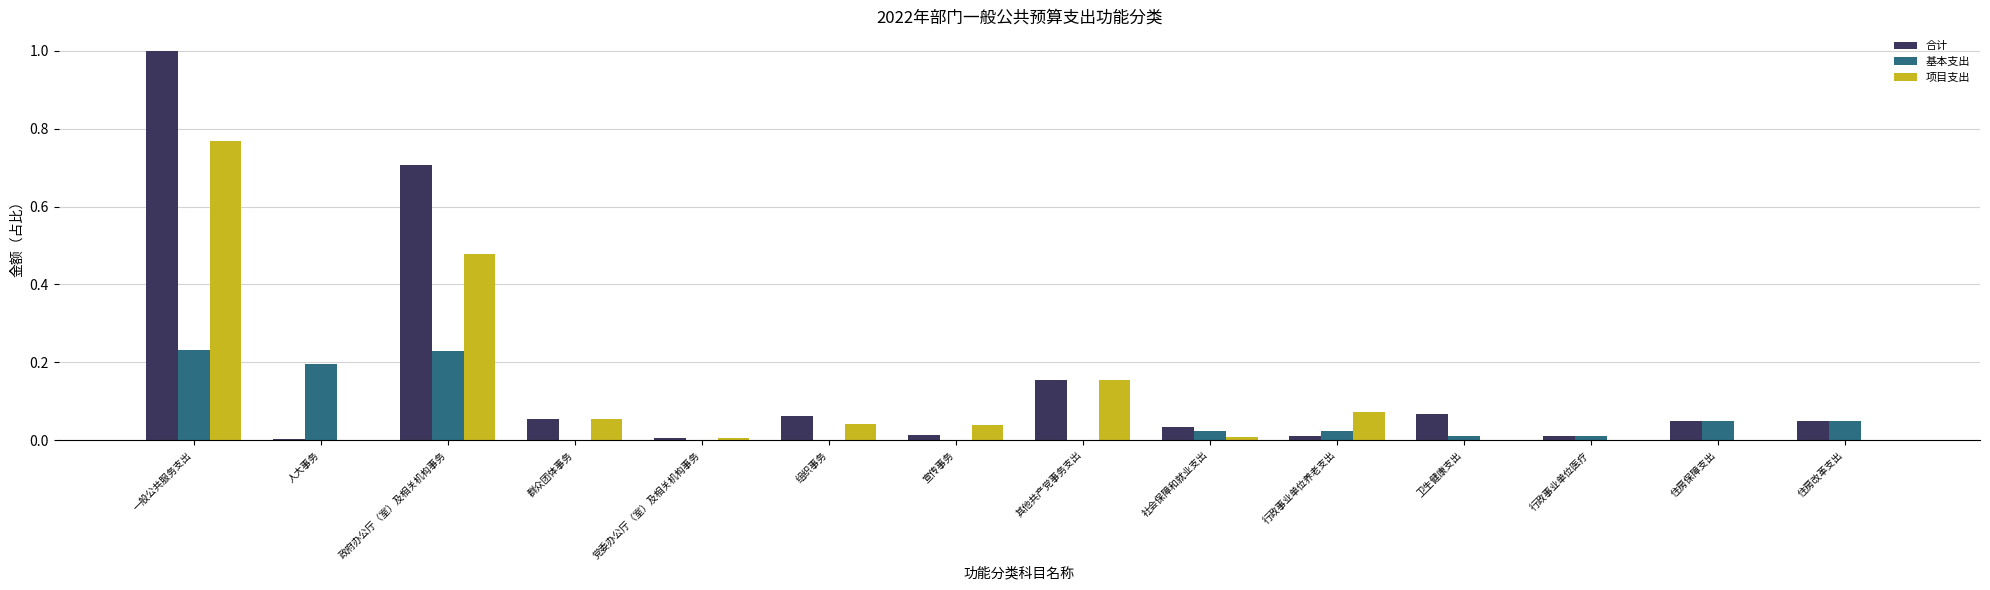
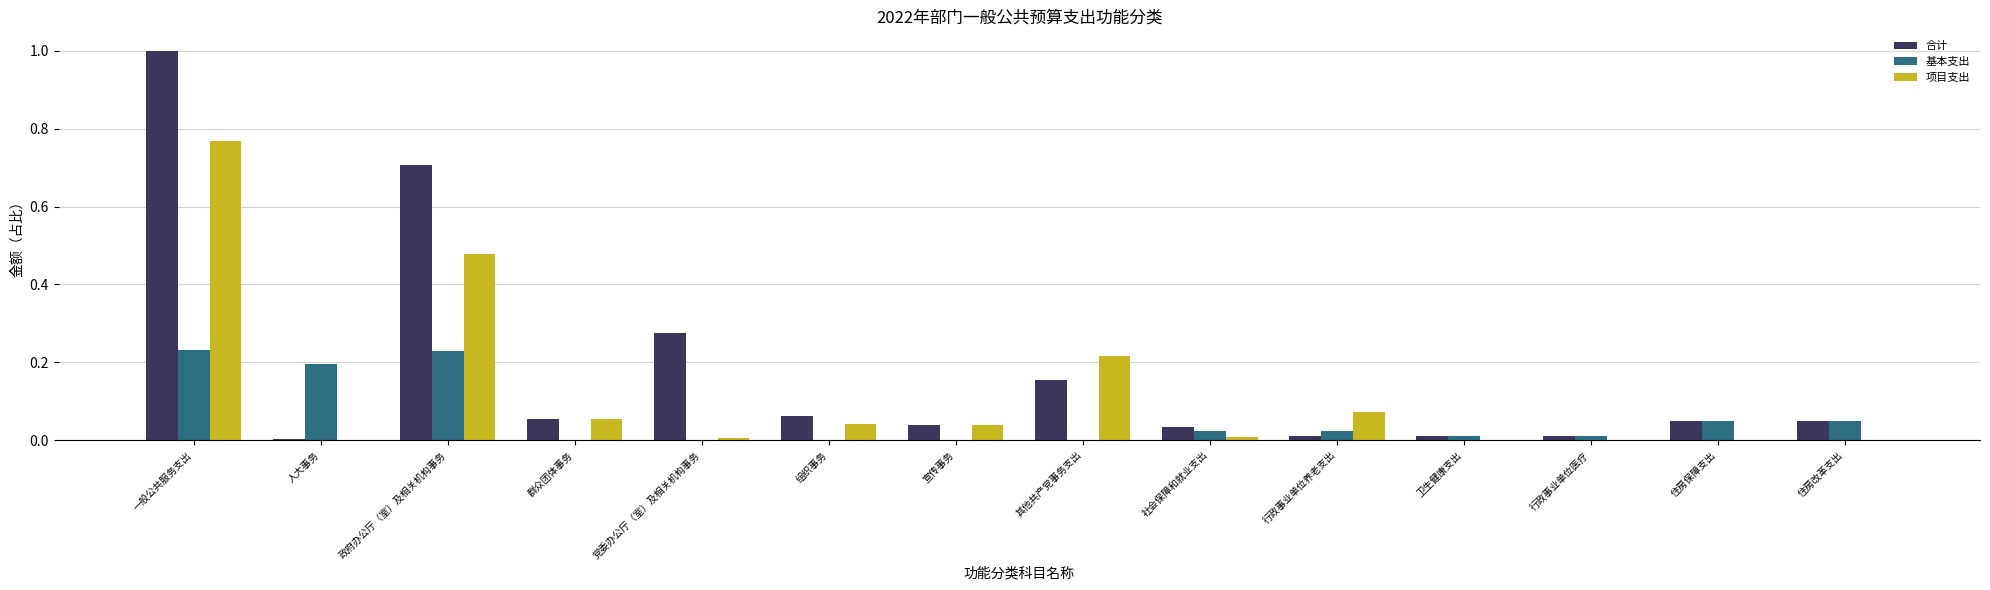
合计, 党委办公厅（室）及相关机构事务: 0.00 -> 0.28
合计, 宣传事务: 0.01 -> 0.04
项目支出, 其他共产党事务支出: 0.15 -> 0.22
合计, 卫生健康支出: 0.07 -> 0.01
